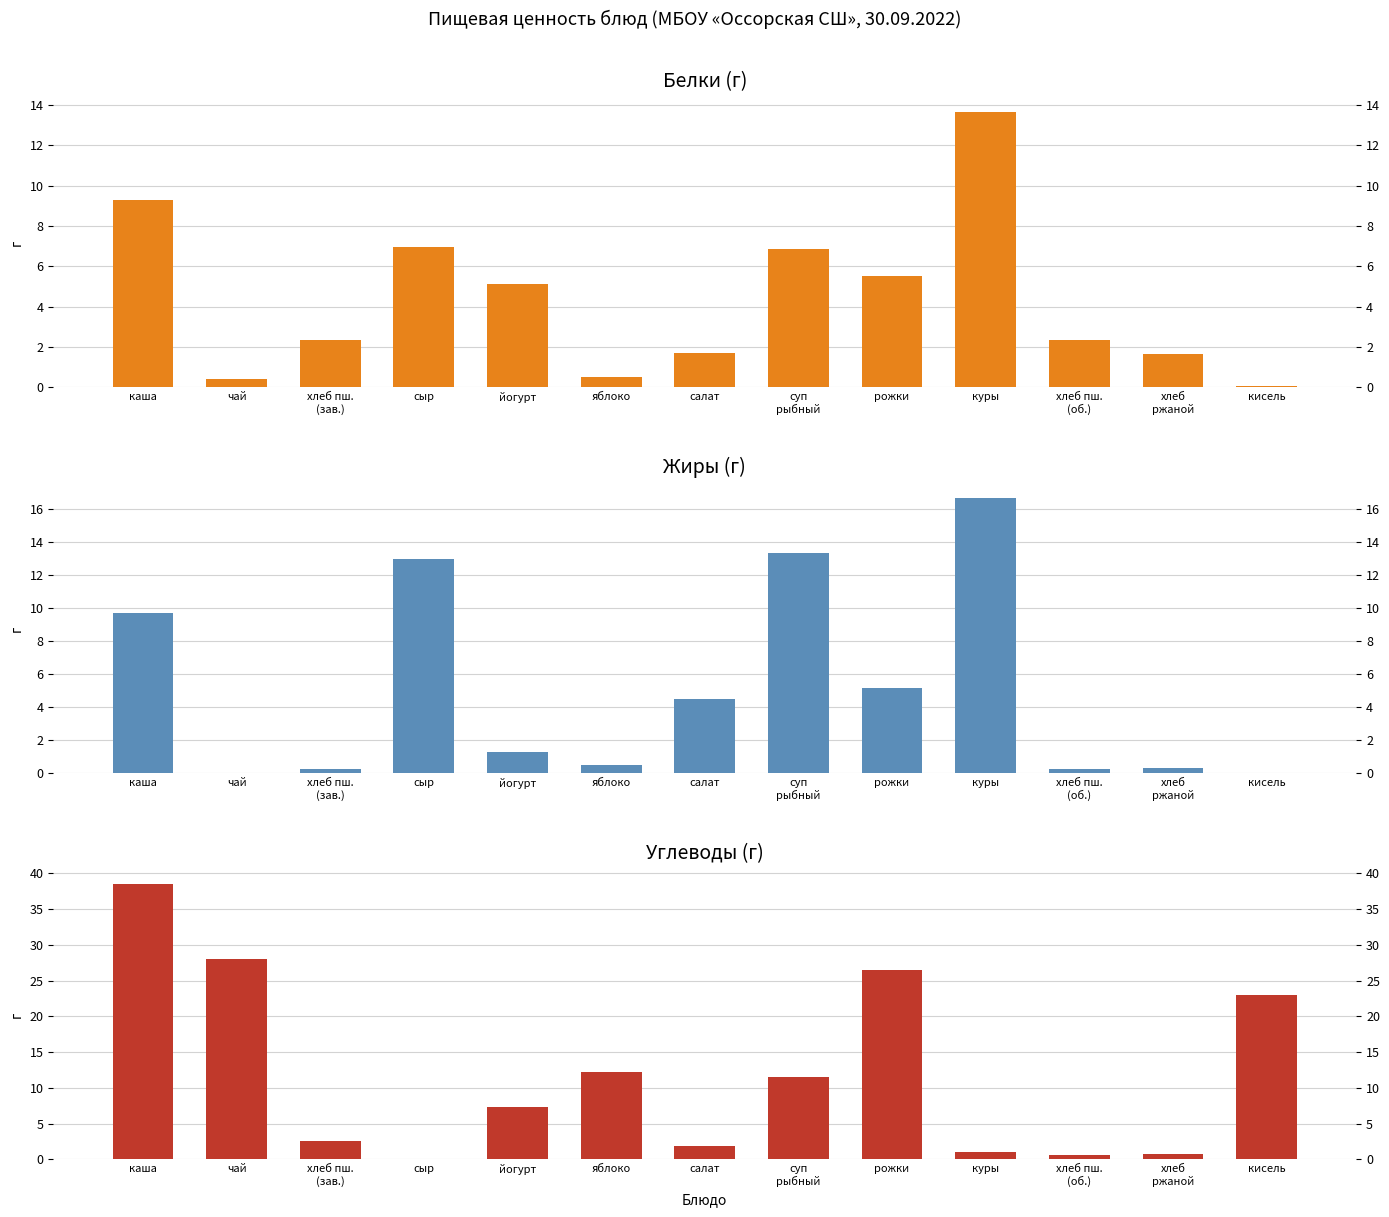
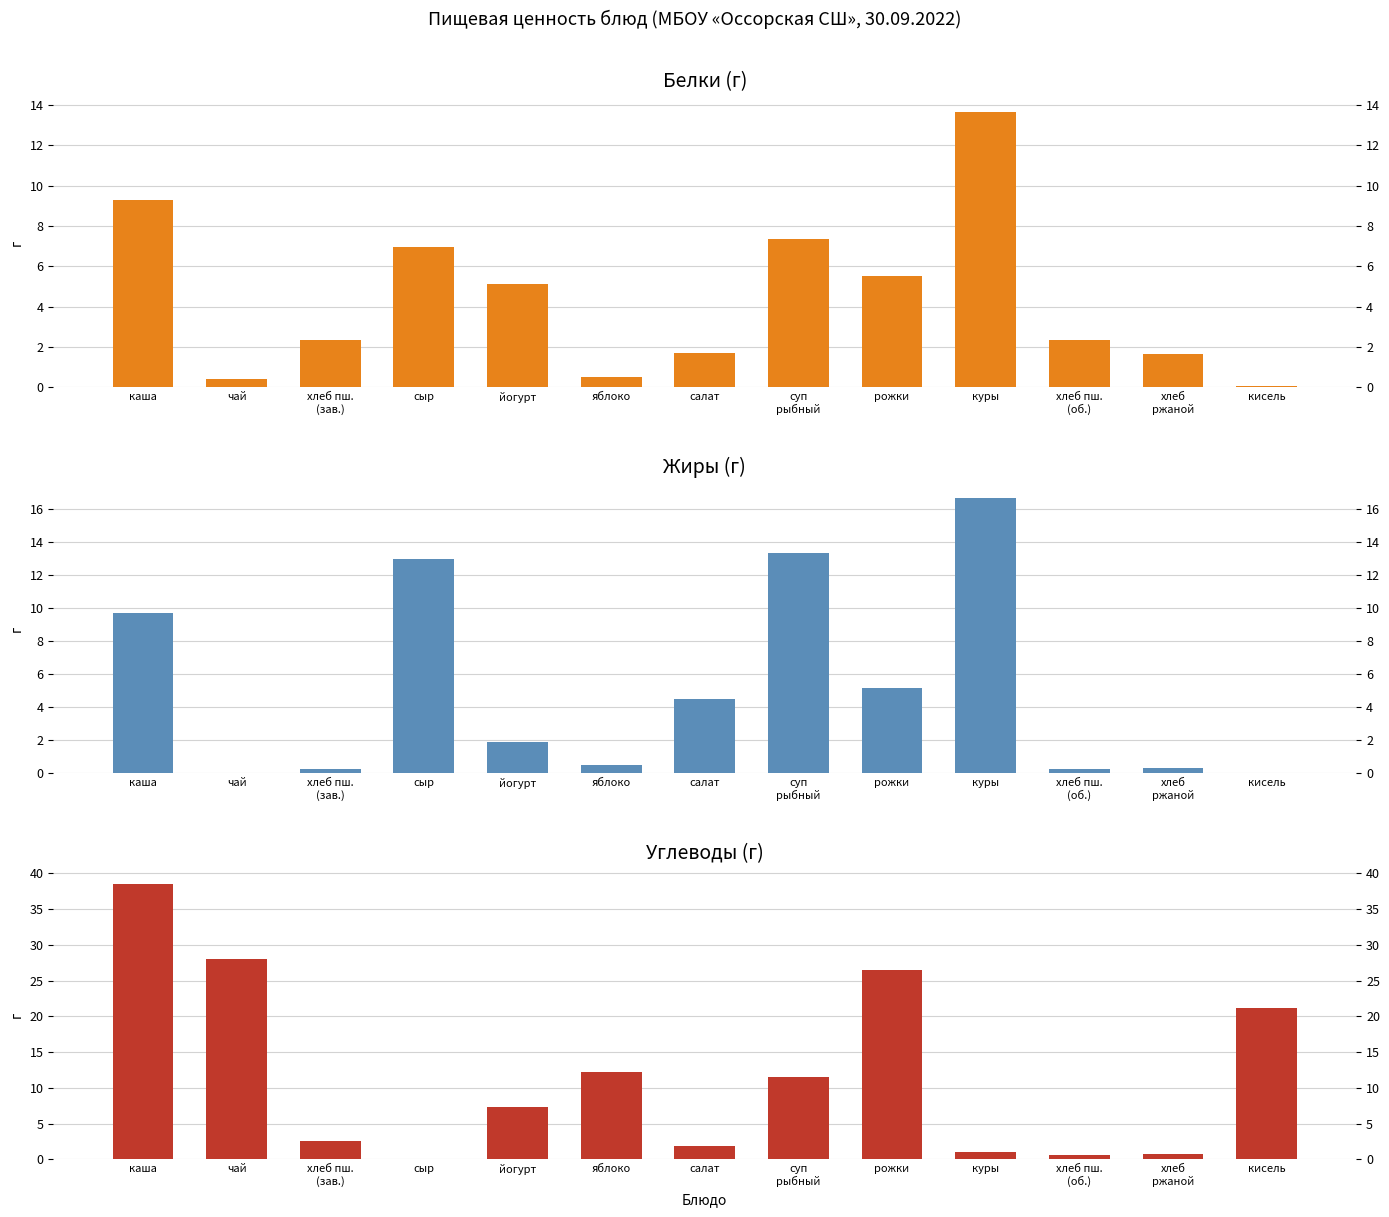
Белки (г), суп рыбный: 6.9 -> 7.3
Жиры (г), йогурт: 1.3 -> 1.9
Углеводы (г), кисель: 23 -> 21
